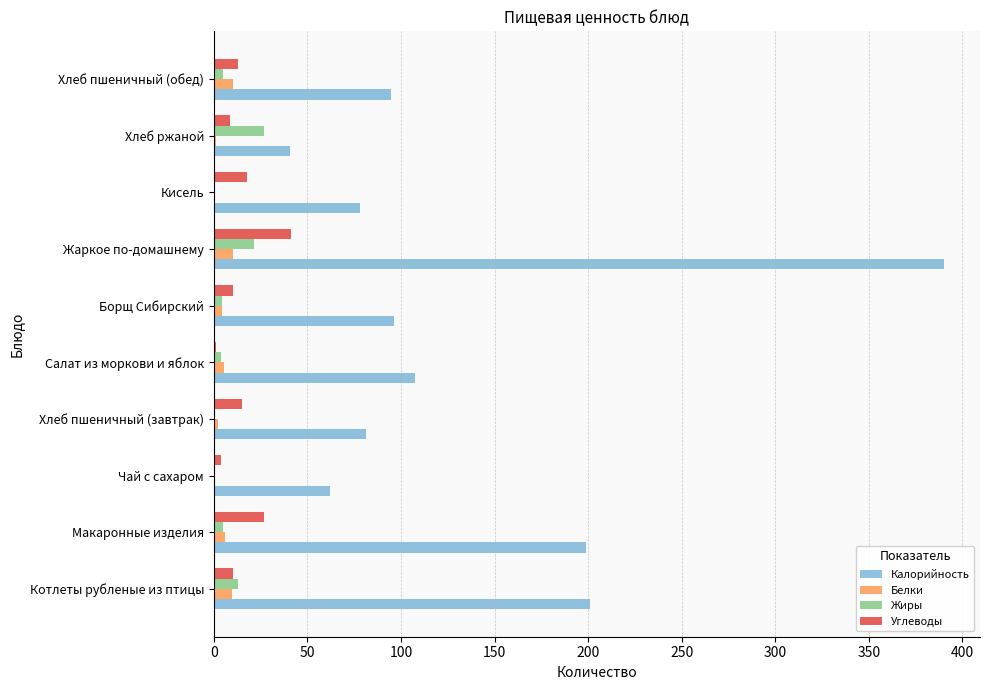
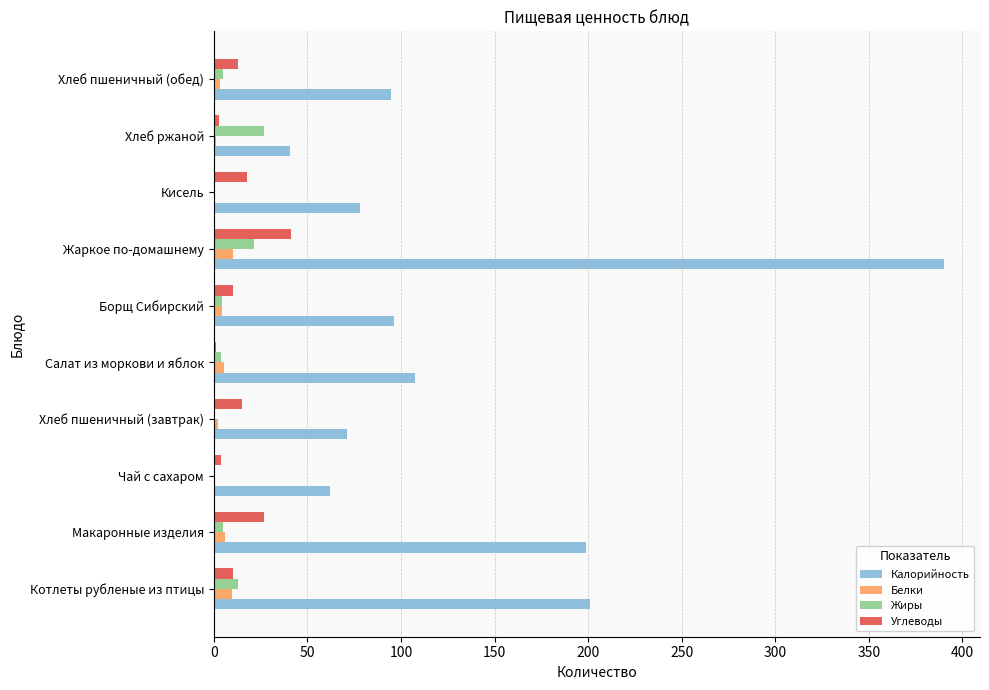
Белки, Хлеб пшеничный (обед): 10 -> 3
Углеводы, Хлеб ржаной: 9 -> 3
Калорийность, Хлеб пшеничный (завтрак): 82 -> 71
